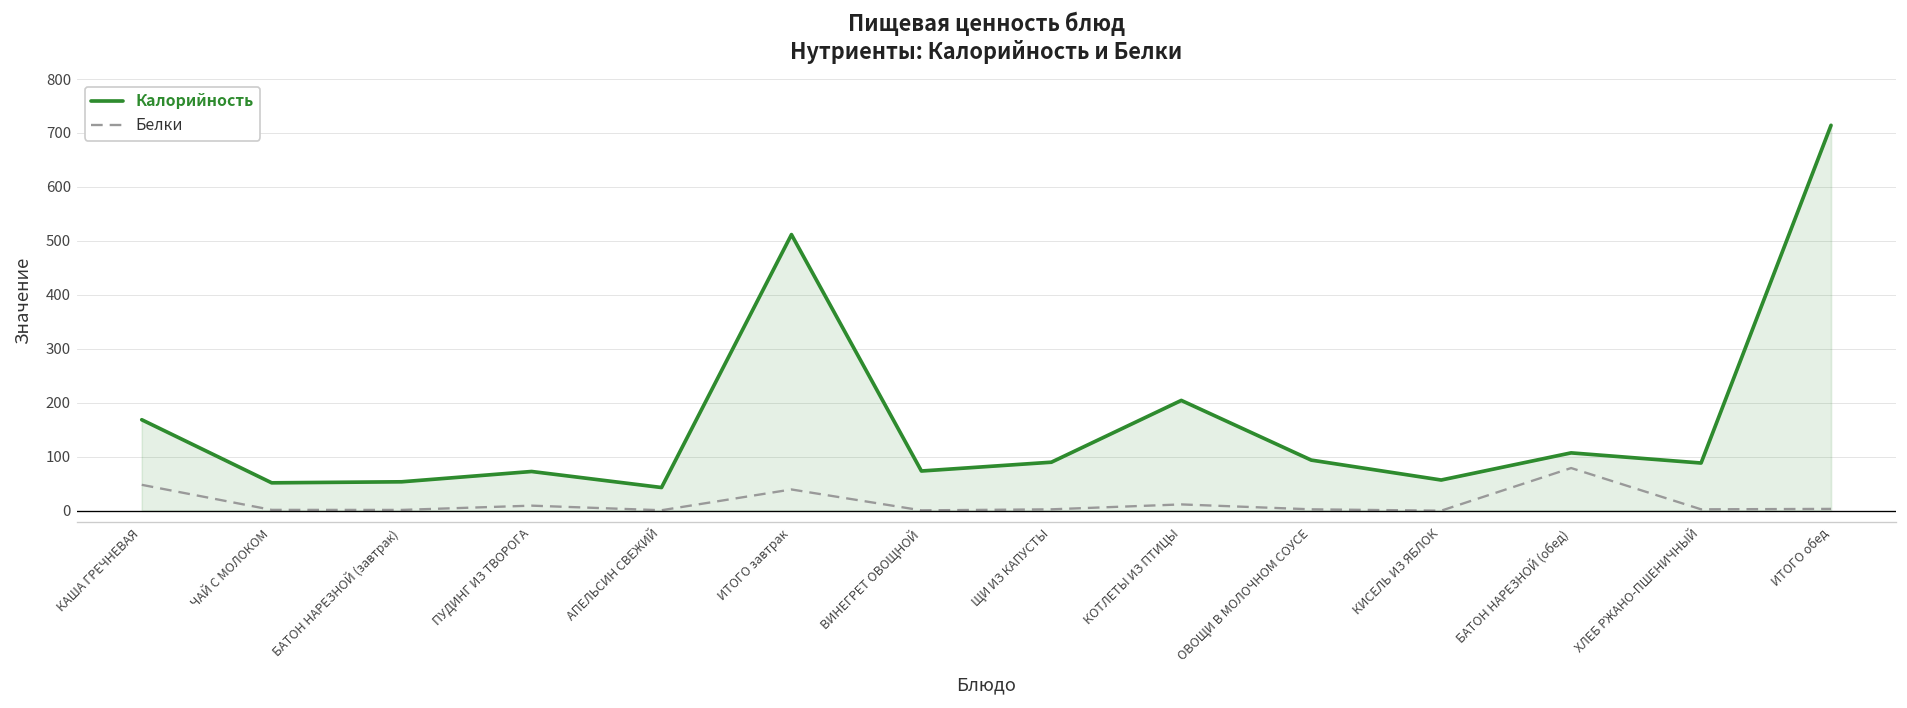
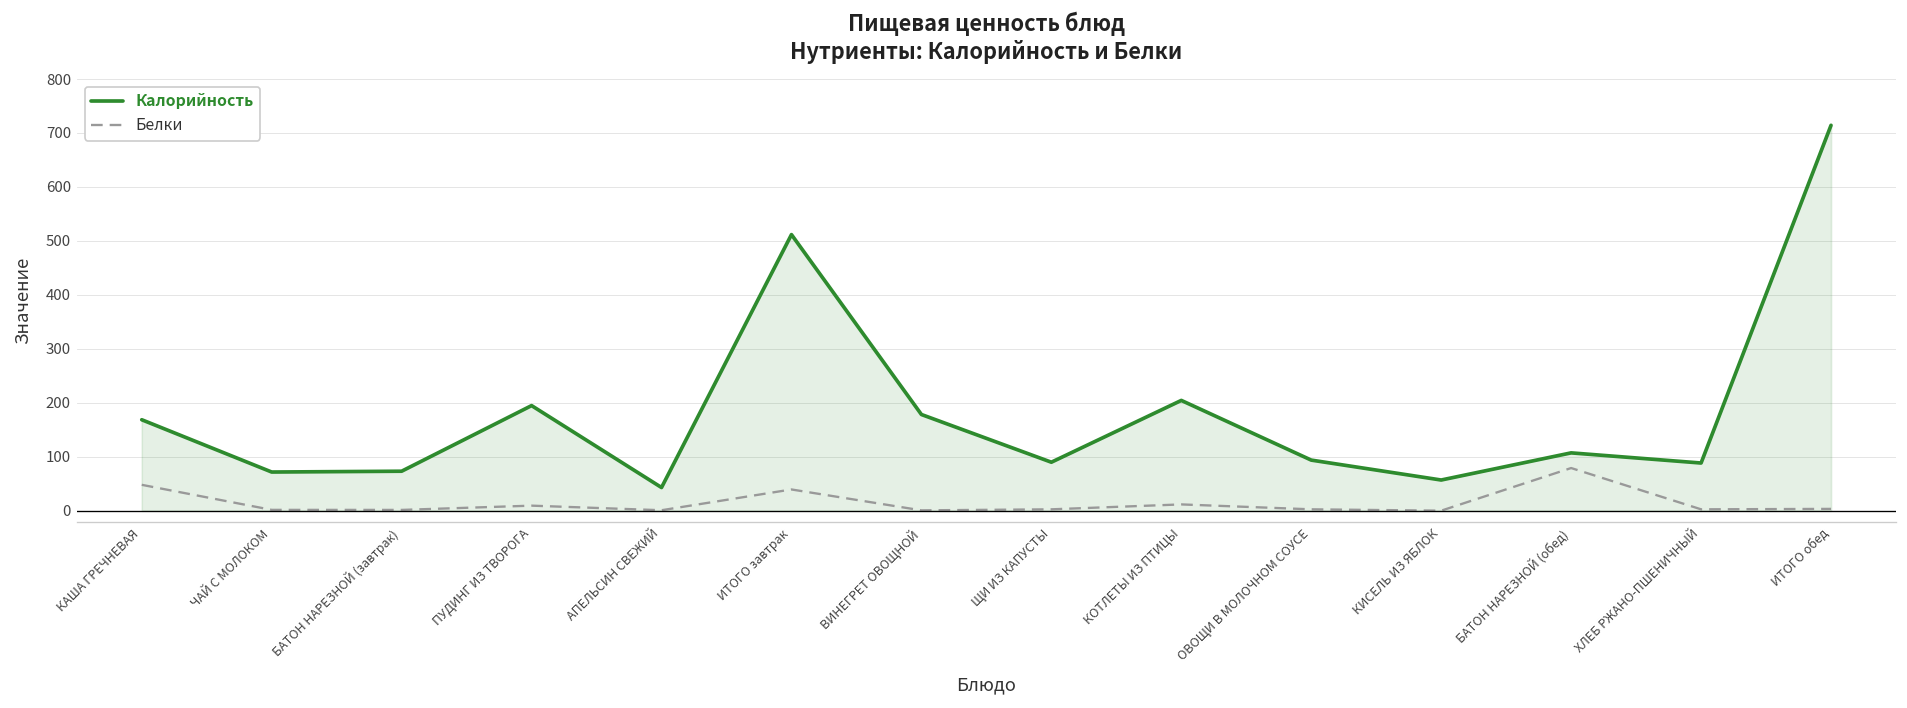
Калорийность, ЧАЙ С МОЛОКОМ: 50 -> 70
Калорийность, БАТОН НАРЕЗНОЙ (завтрак): 50 -> 70
Калорийность, ПУДИНГ ИЗ ТВОРОГА: 70 -> 190
Калорийность, ВИНЕГРЕТ ОВОЩНОЙ: 70 -> 180
